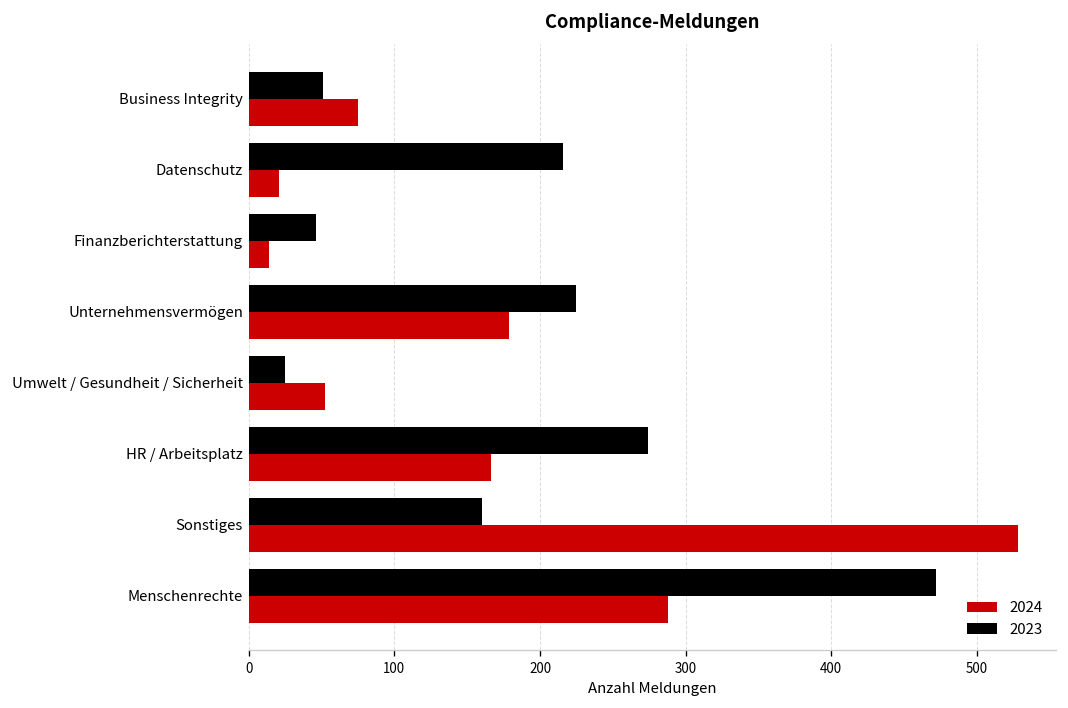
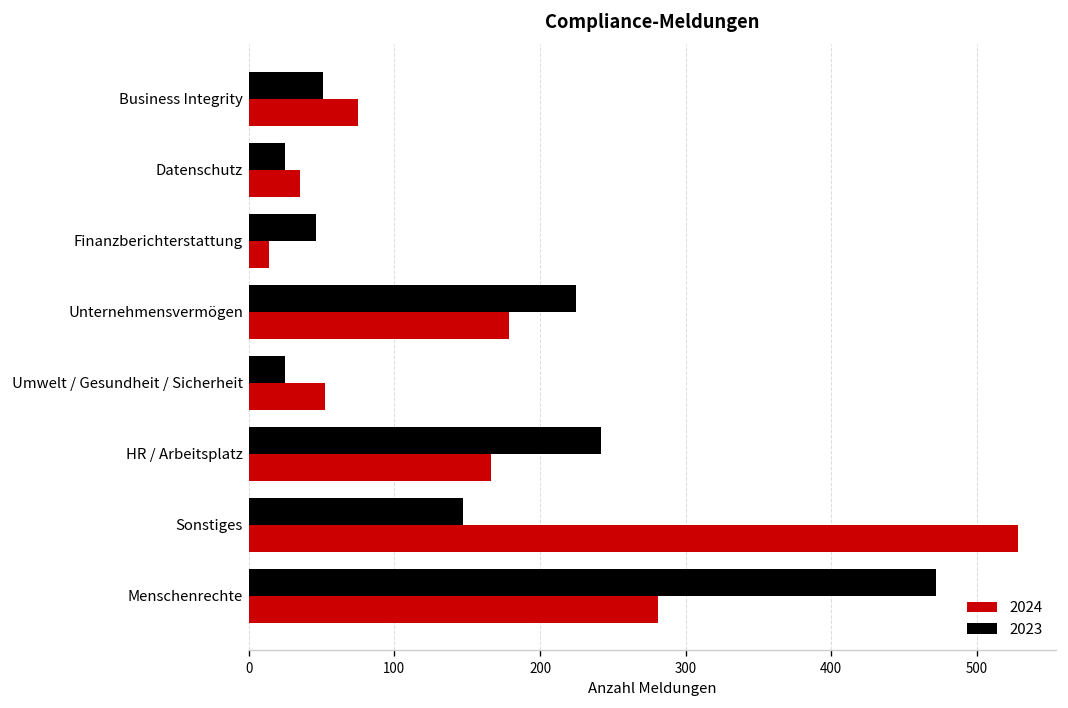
2023, Datenschutz: 216 -> 25
2024, Datenschutz: 21 -> 35
2023, HR / Arbeitsplatz: 274 -> 242
2023, Sonstiges: 160 -> 147
2024, Menschenrechte: 288 -> 281
